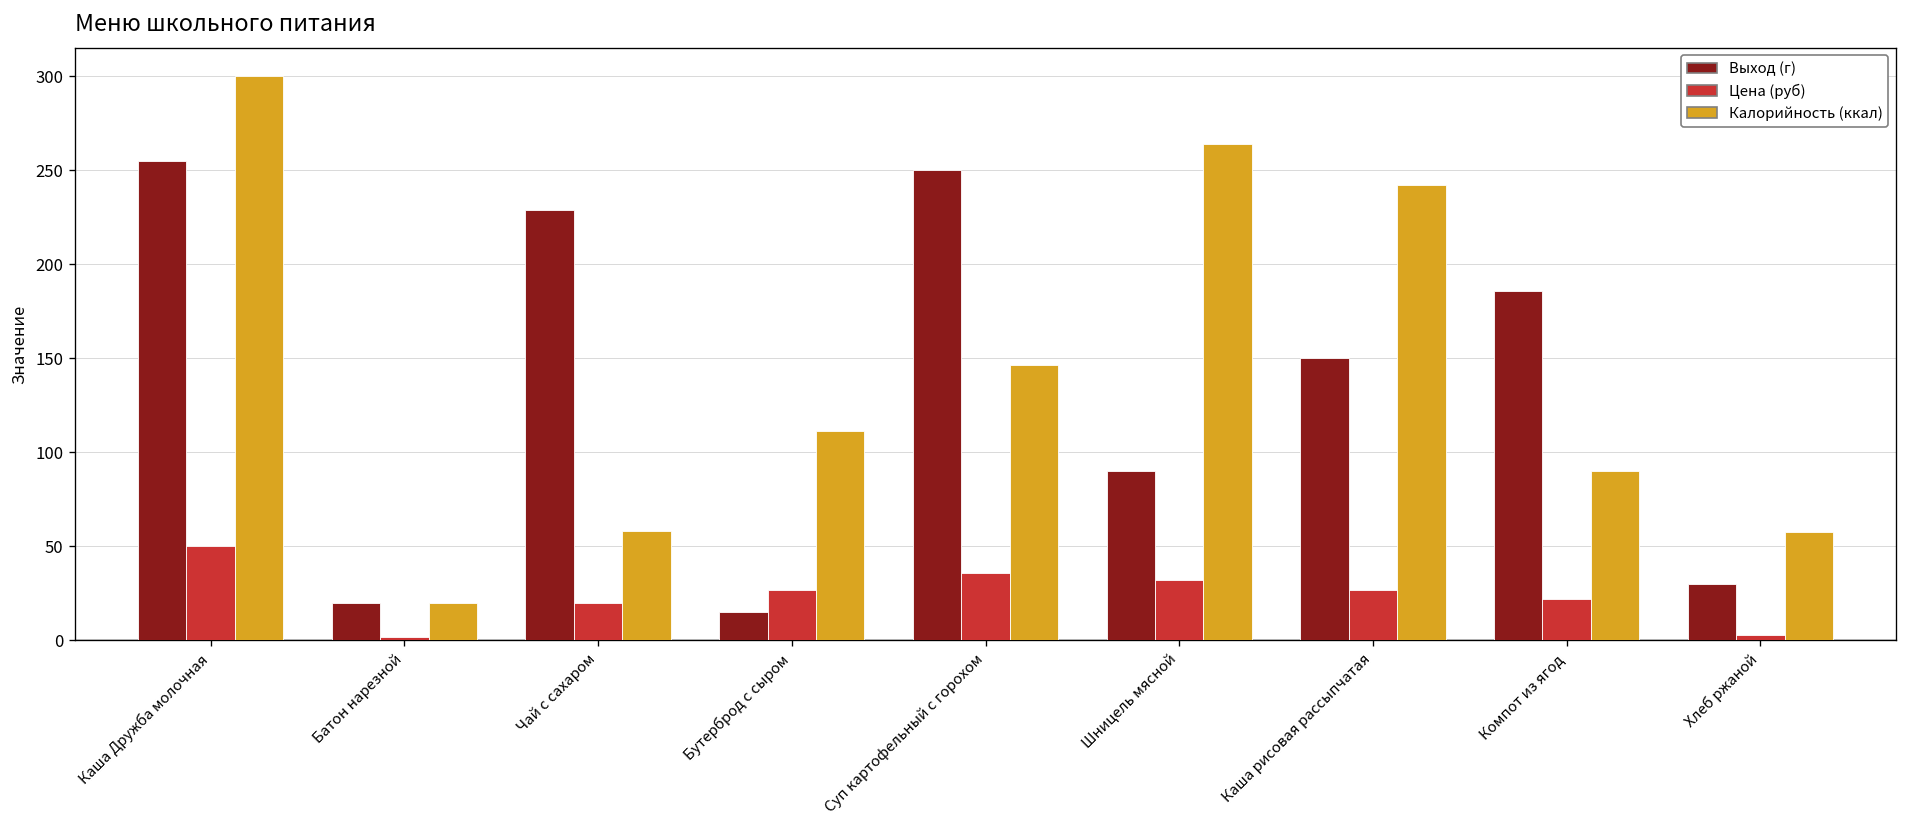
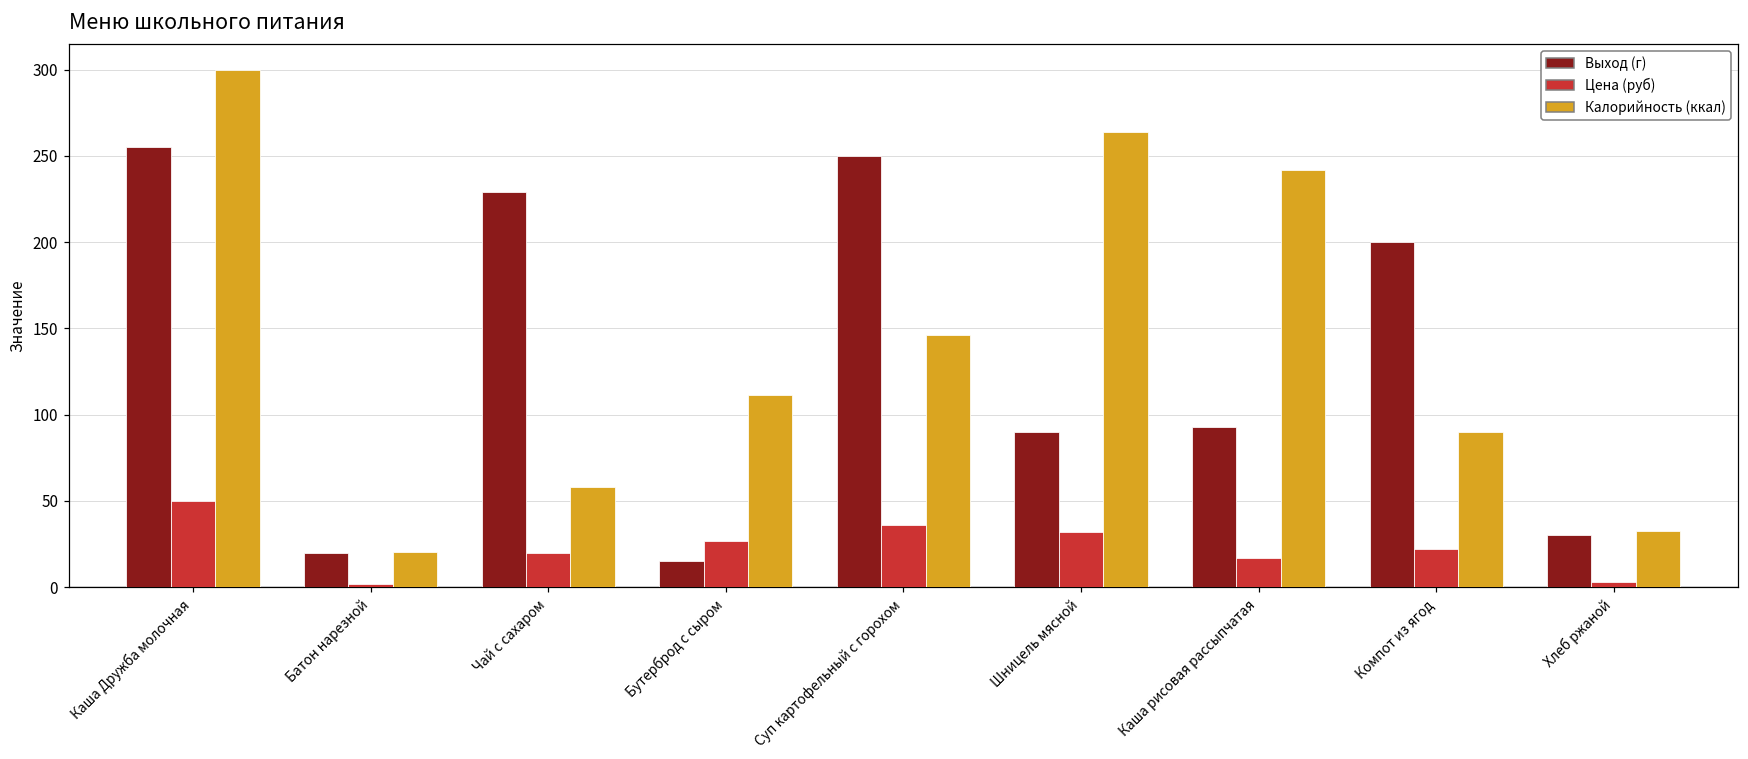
Выход (г), Каша рисовая рассыпчатая: 150 -> 93
Цена (руб), Каша рисовая рассыпчатая: 27 -> 17
Выход (г), Компот из ягод: 186 -> 200
Калорийность (ккал), Хлеб ржаной: 58 -> 32
